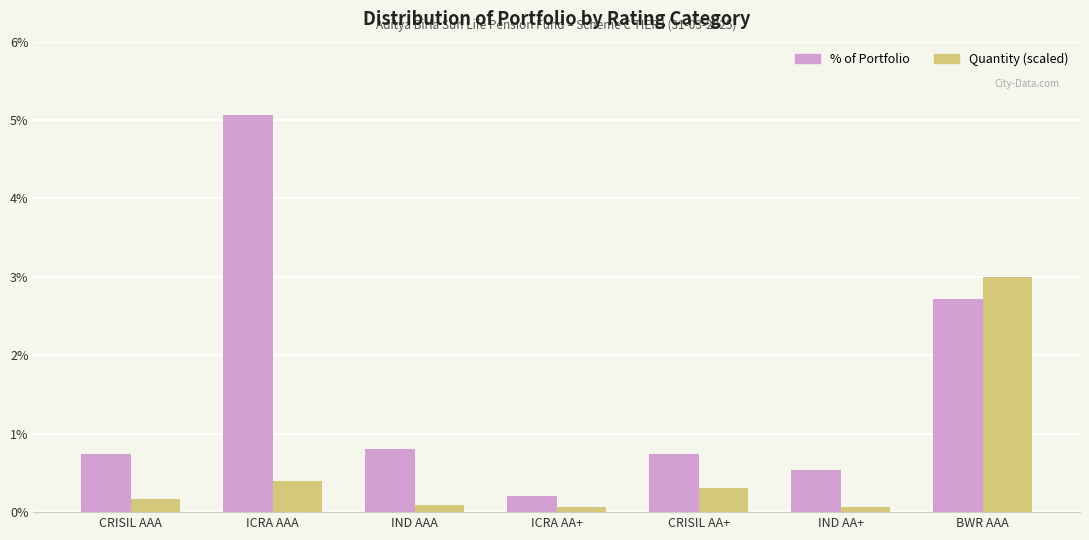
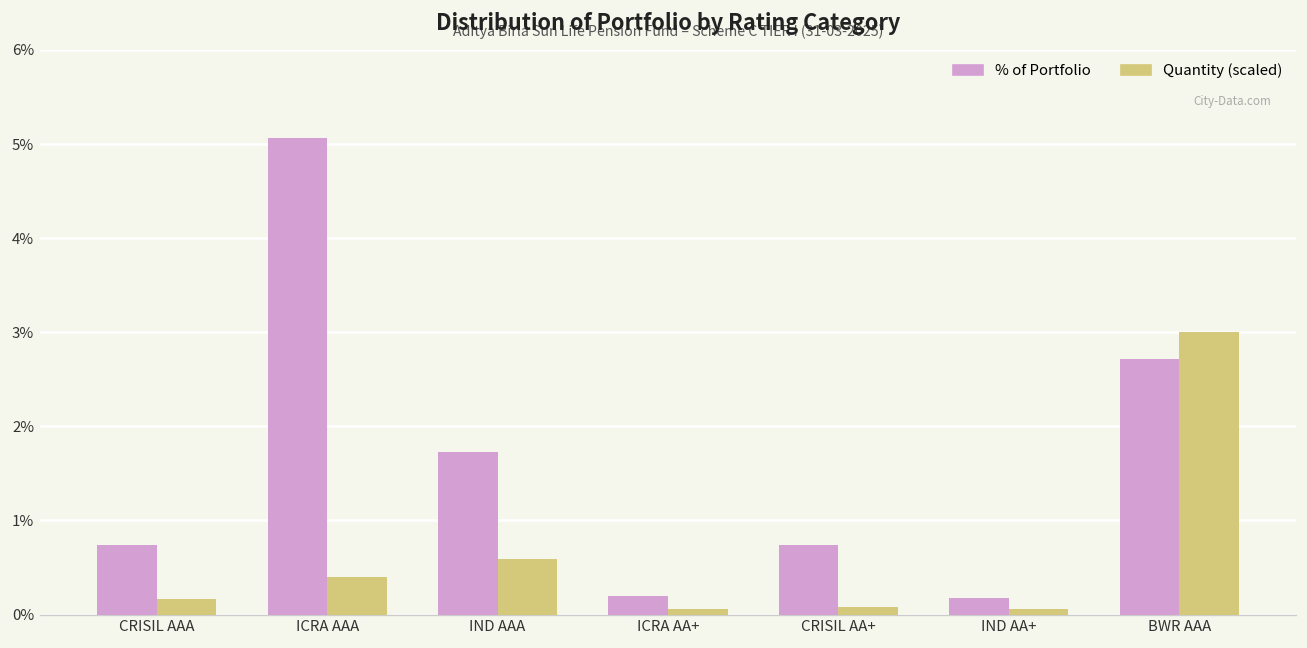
% of Portfolio, IND AAA: 0.8% -> 1.7%
Quantity (scaled), IND AAA: 0.1% -> 0.6%
Quantity (scaled), CRISIL AA+: 0.3% -> 0.1%
% of Portfolio, IND AA+: 0.5% -> 0.2%
